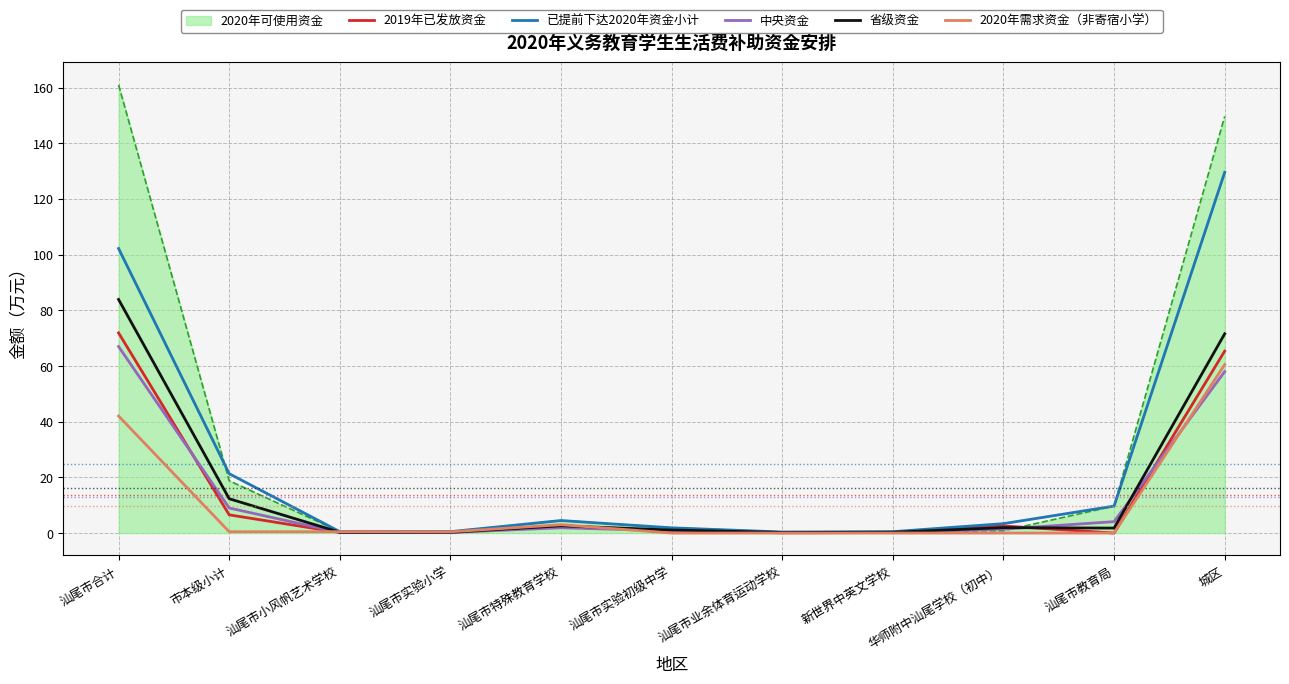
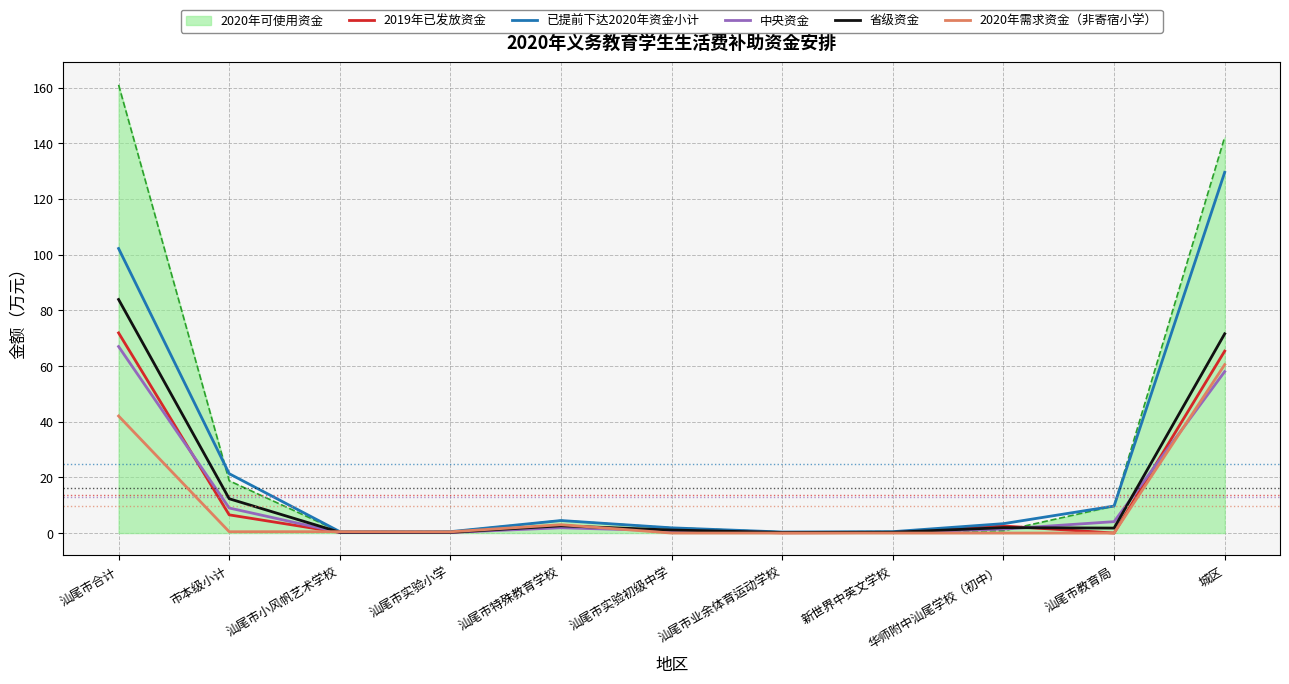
2020年可使用资金, 城区: 150 -> 142
